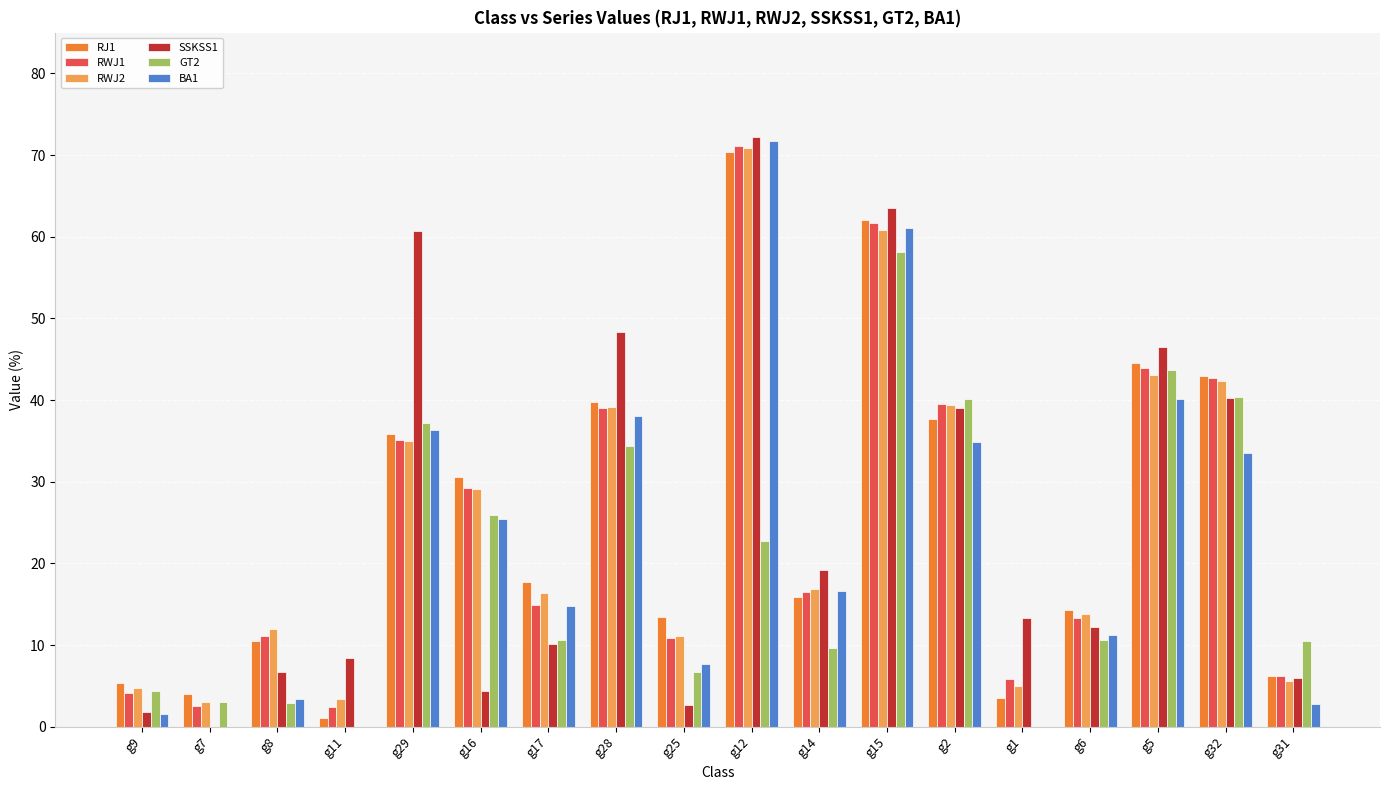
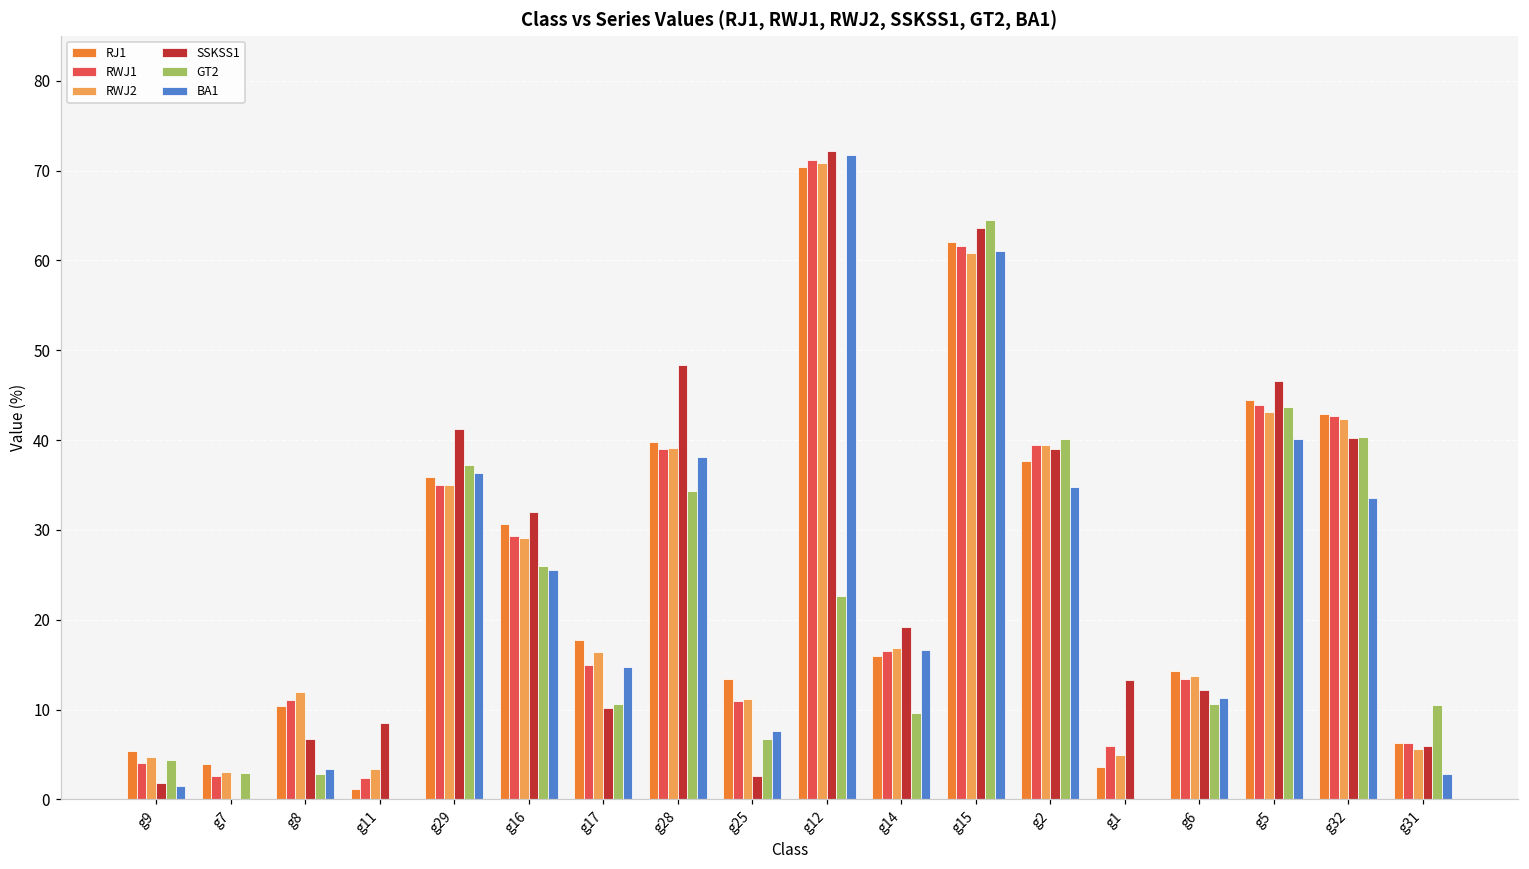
SSKSS1, g29: 61 -> 41
SSKSS1, g16: 4 -> 32
GT2, g15: 58 -> 65
